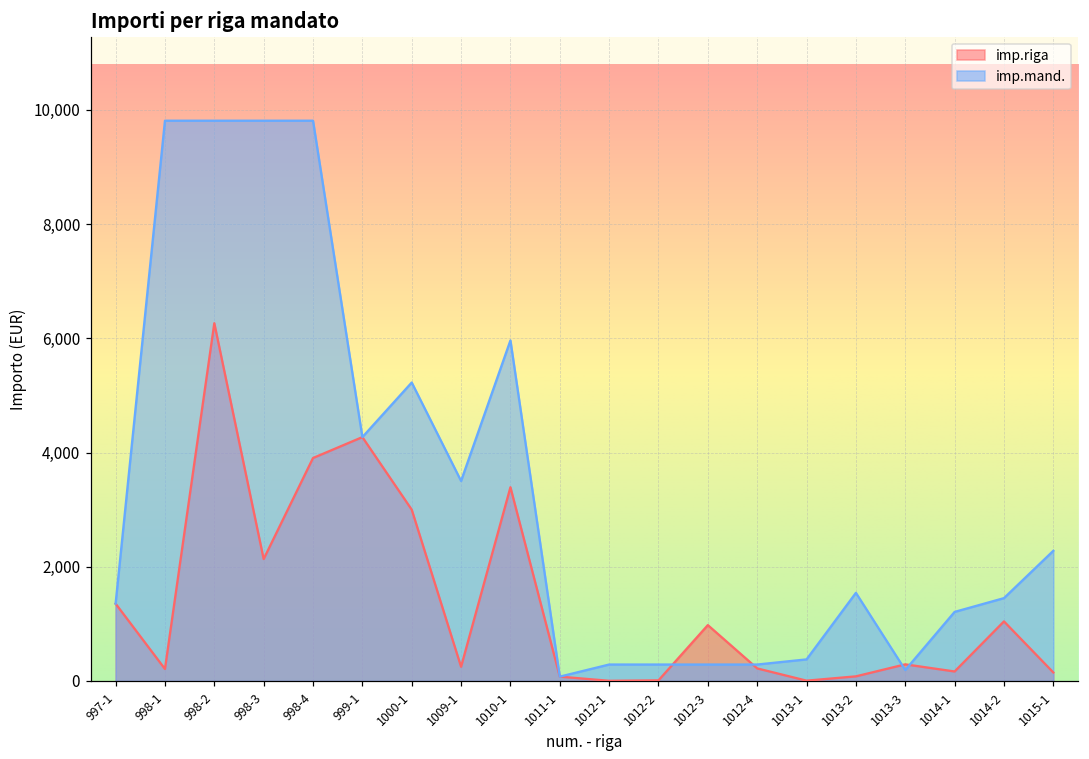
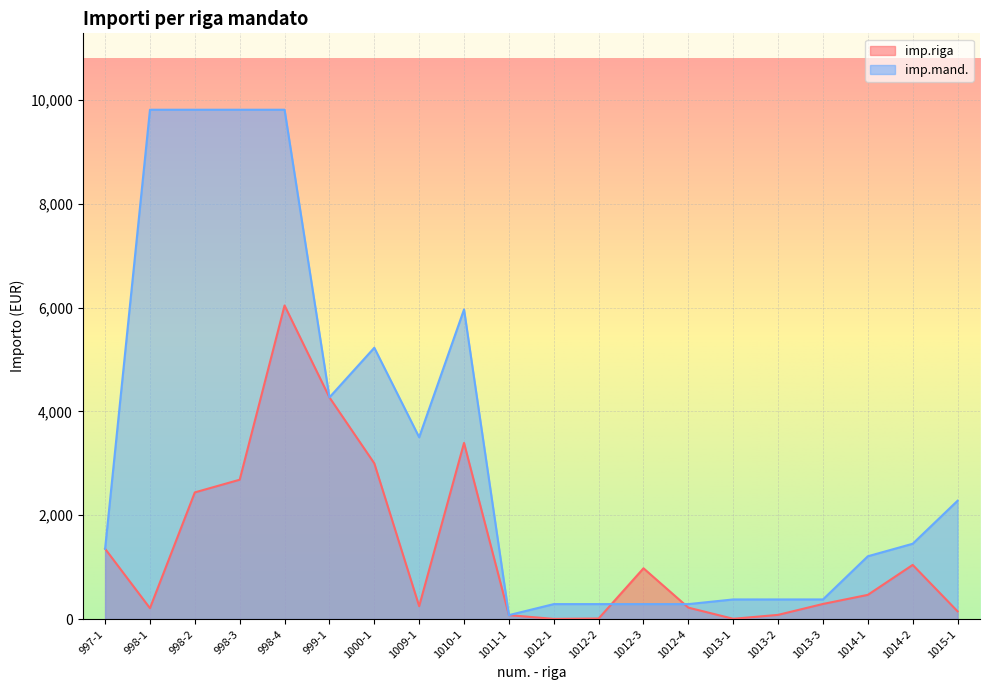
imp.riga, 998-2: 6,300 -> 2,400
imp.riga, 998-3: 2,100 -> 2,700
imp.riga, 998-4: 3,900 -> 6,000
imp.mand., 1013-2: 1,500 -> 400
imp.mand., 1013-3: 200 -> 400
imp.riga, 1014-1: 200 -> 500
